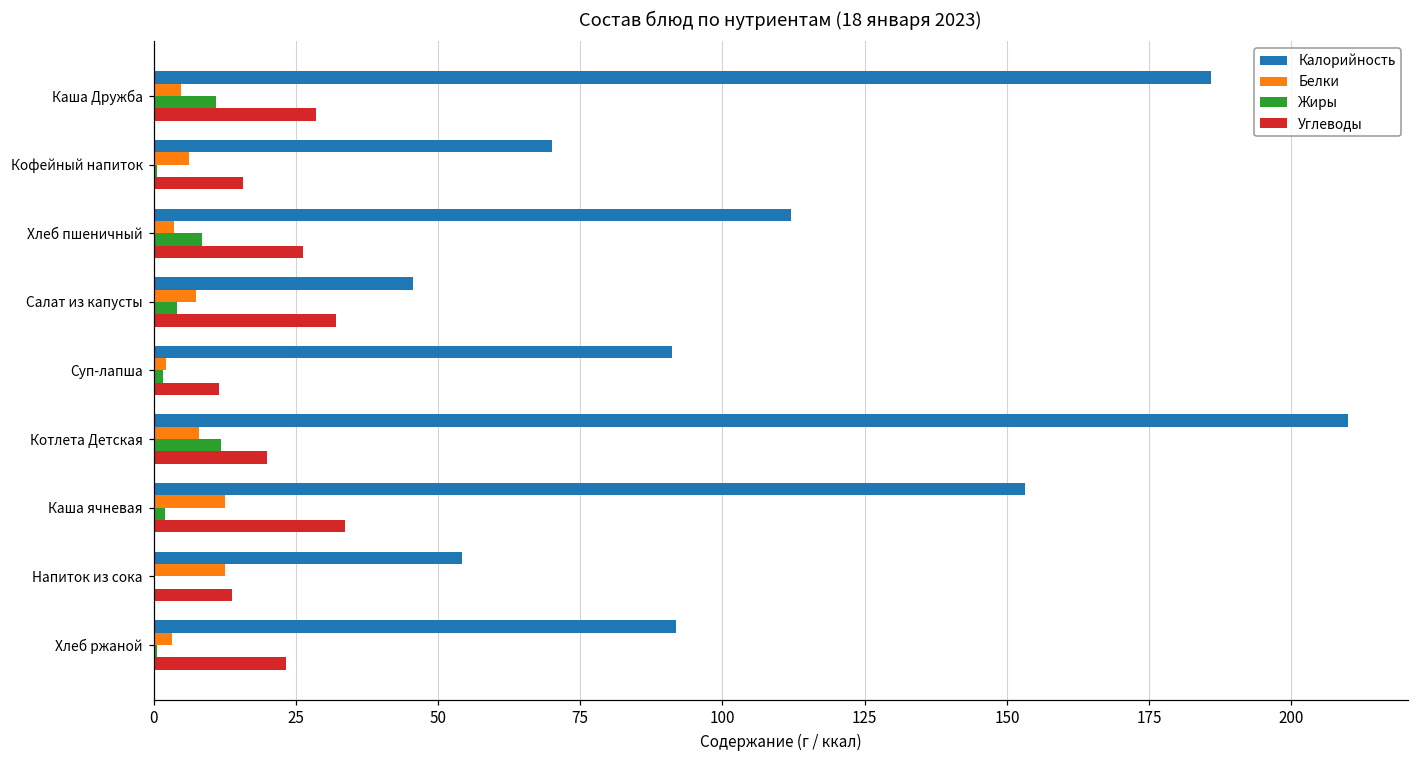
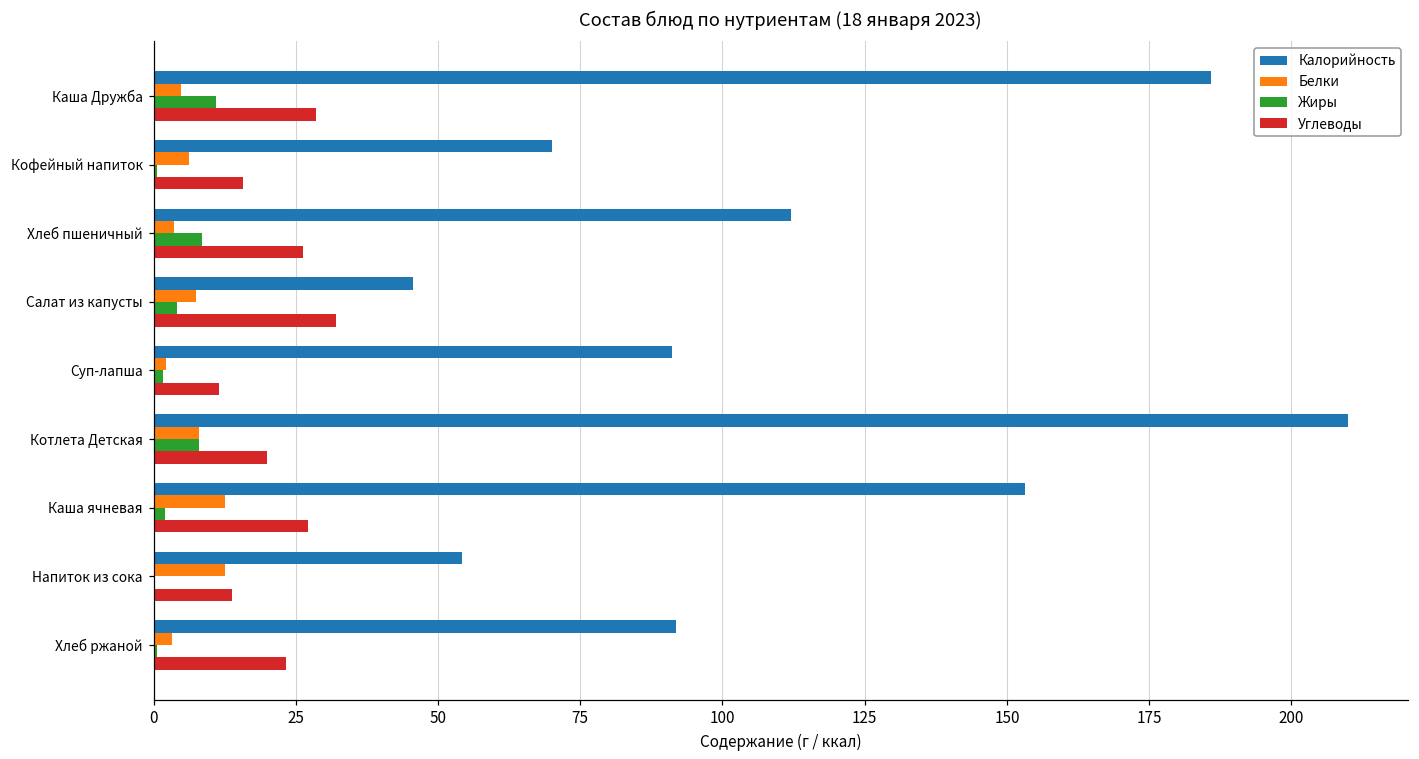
Жиры, Котлета Детская: 12 -> 8
Углеводы, Каша ячневая: 34 -> 27
